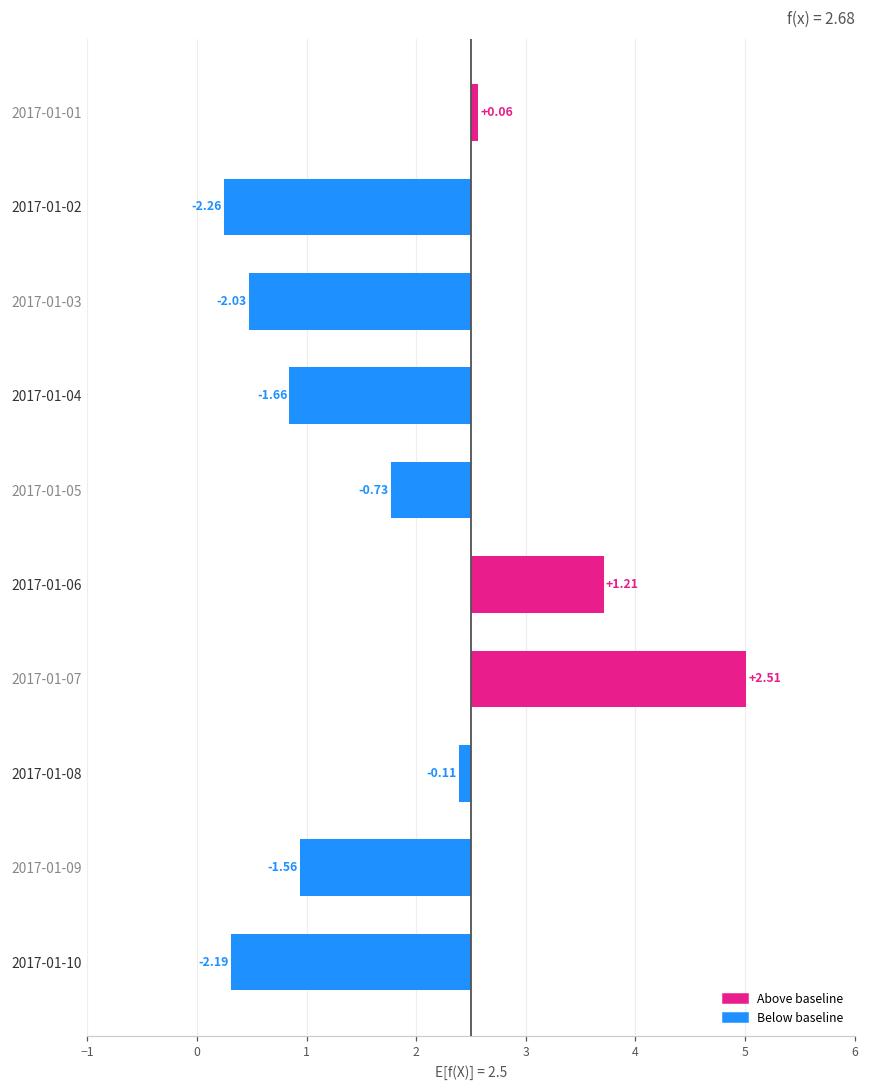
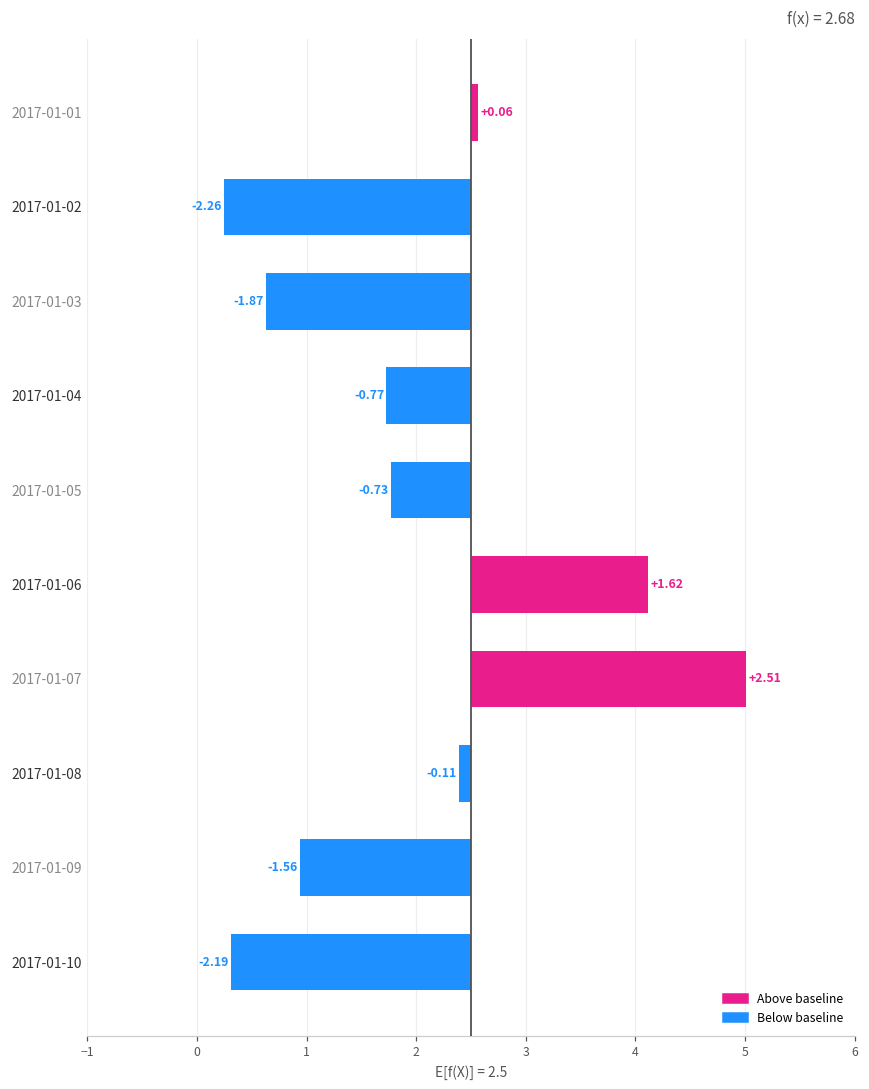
2017-01-03: -2.03 -> -1.87
2017-01-04: -1.66 -> -0.77
2017-01-06: +1.21 -> +1.62
